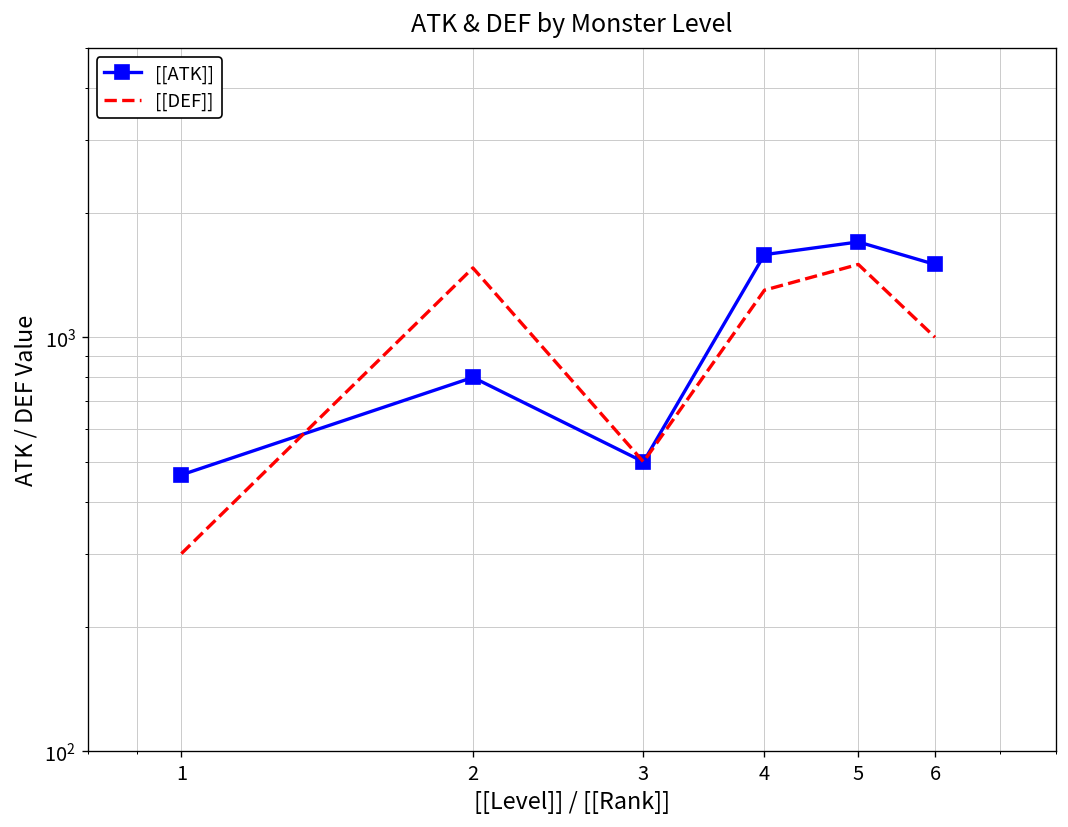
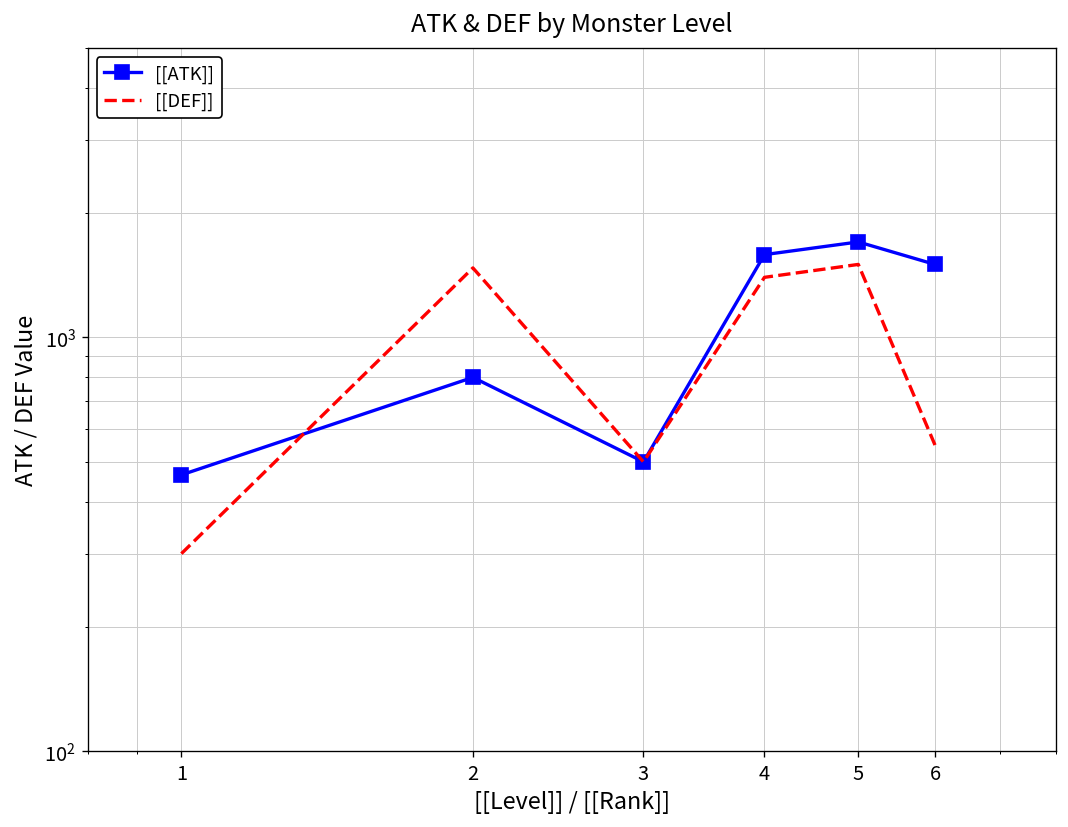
[[DEF]], 4: 1300 -> 1400
[[DEF]], 6: 1000 -> 550
